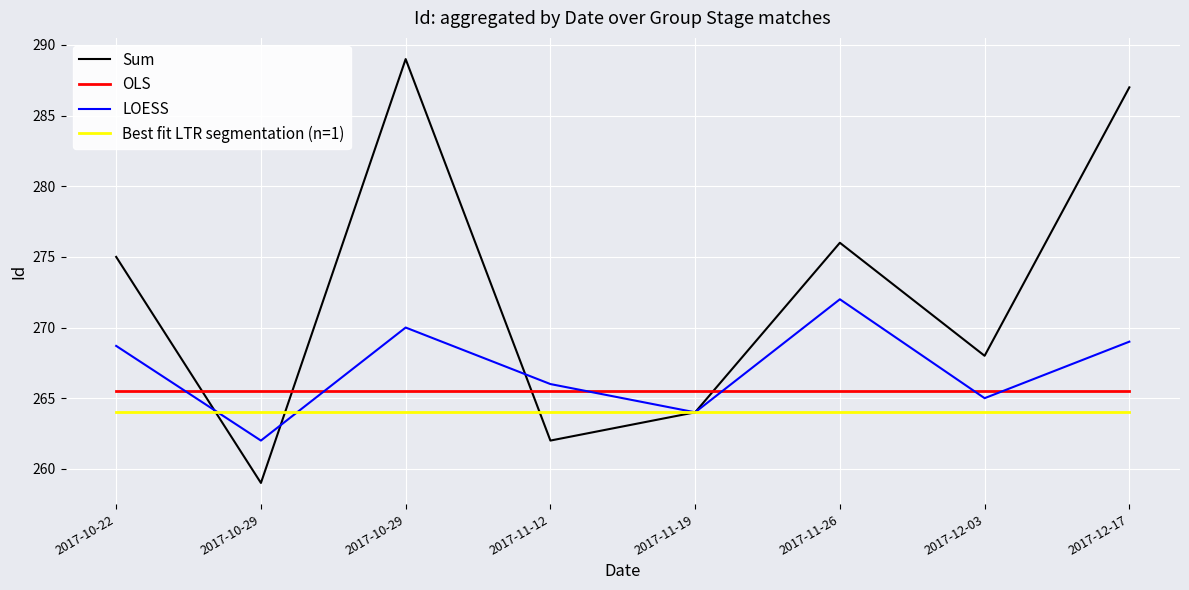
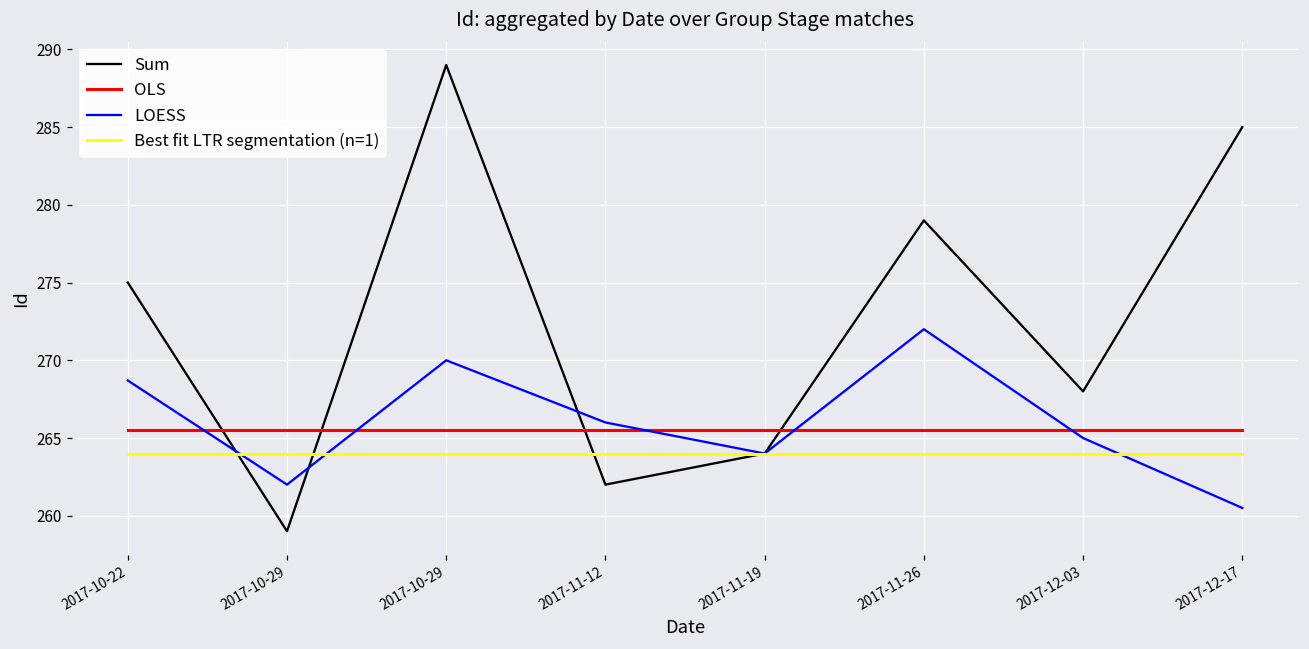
Sum, 2017-11-26: 276 -> 279
Sum, 2017-12-17: 287 -> 285
LOESS, 2017-12-17: 269.0 -> 260.5
